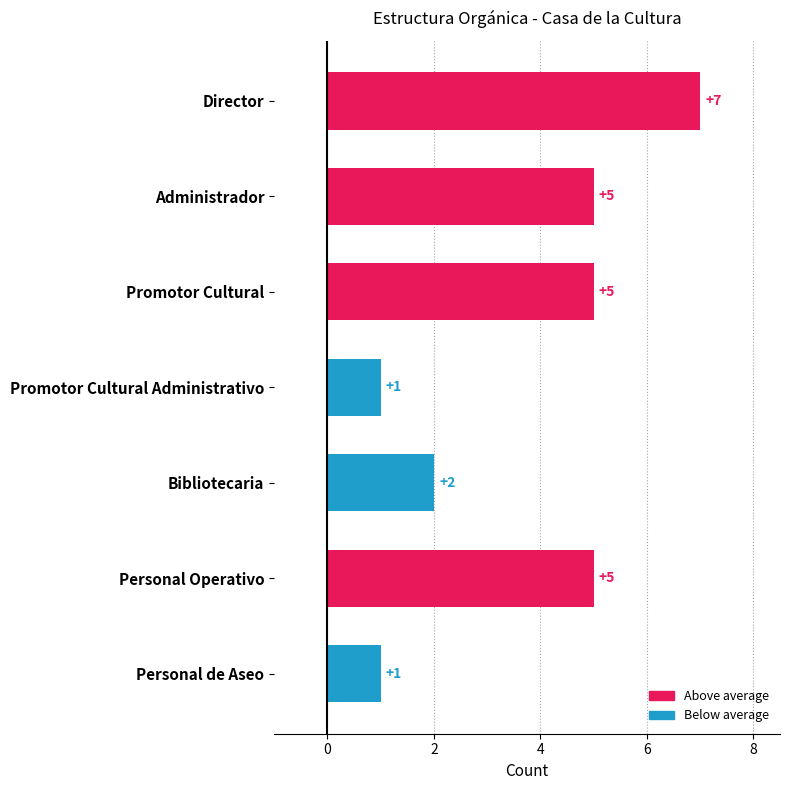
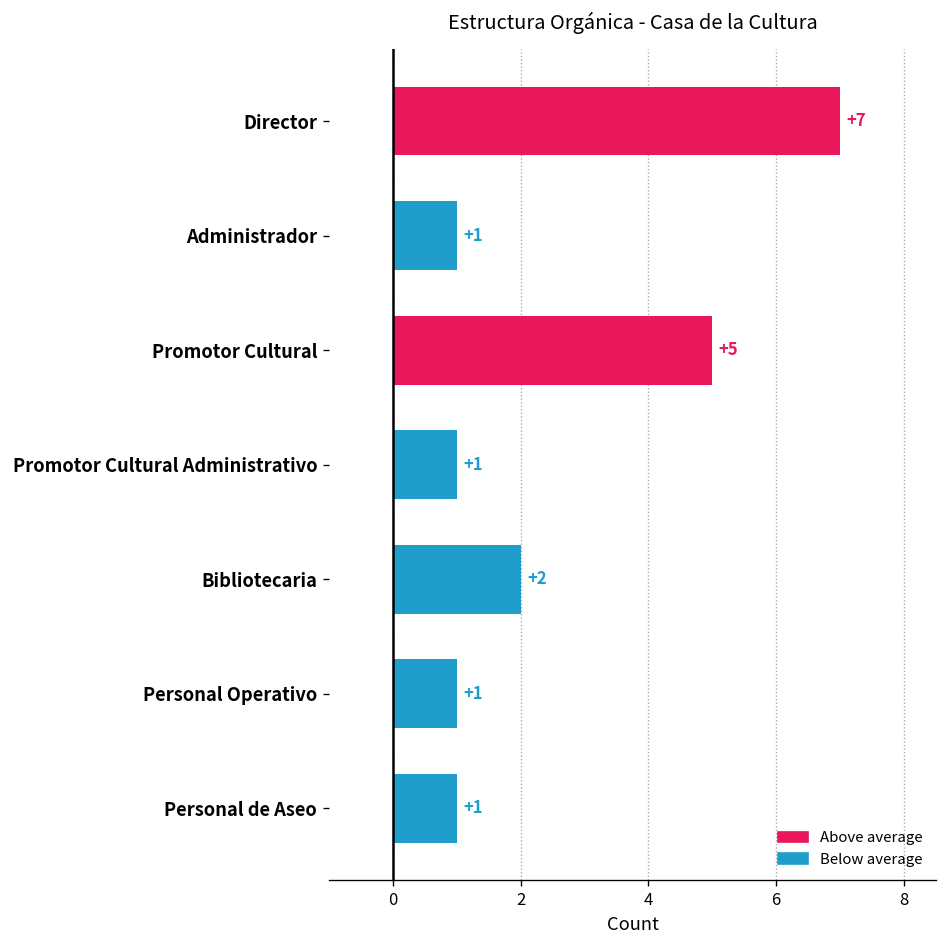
Administrador: +5 -> +1
Personal Operativo: +5 -> +1
